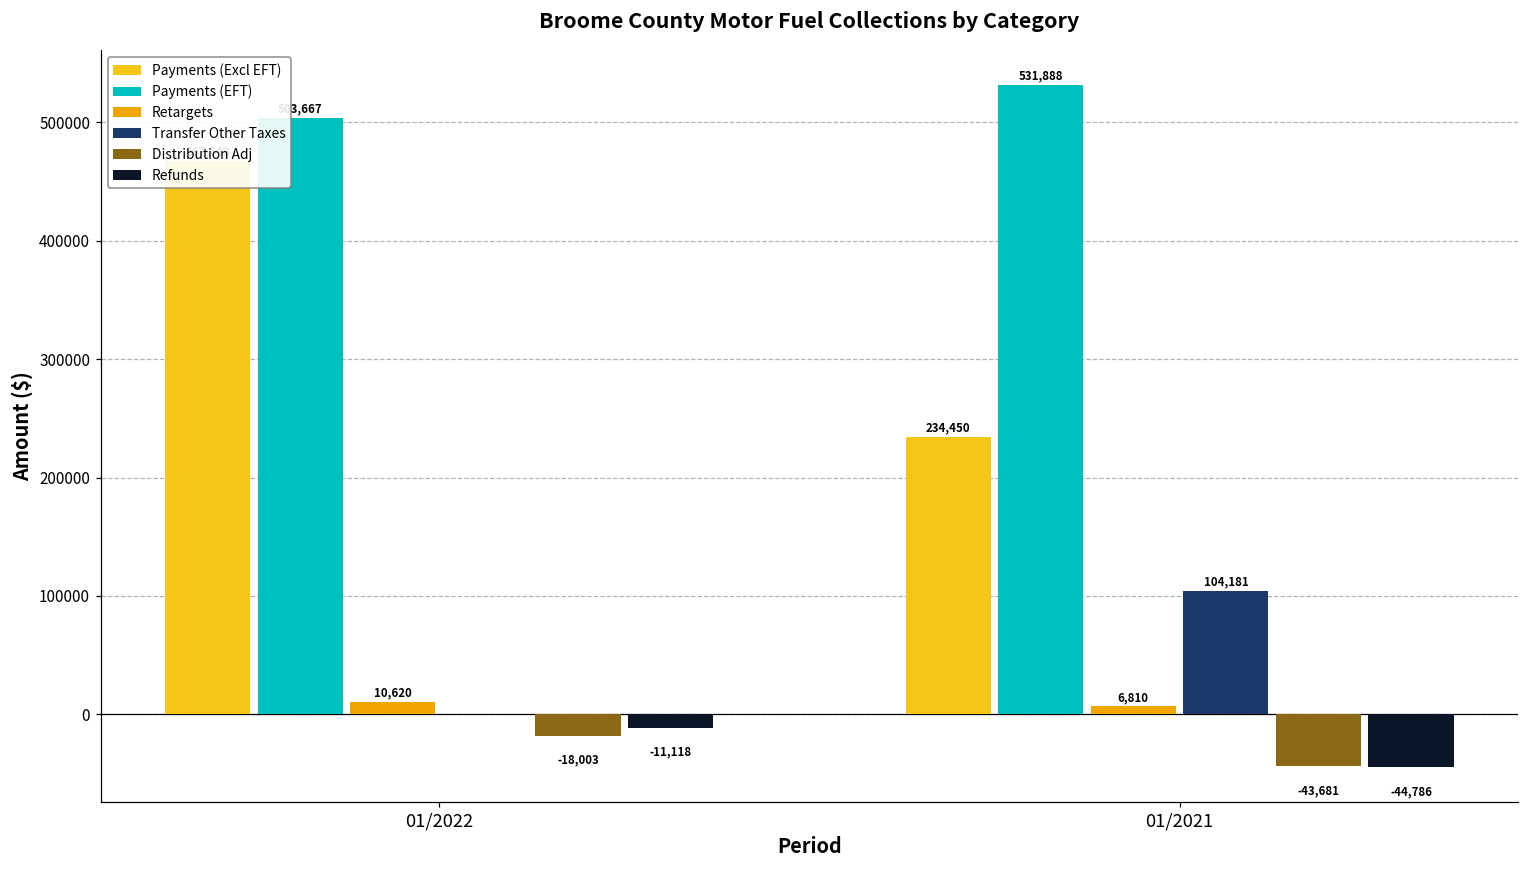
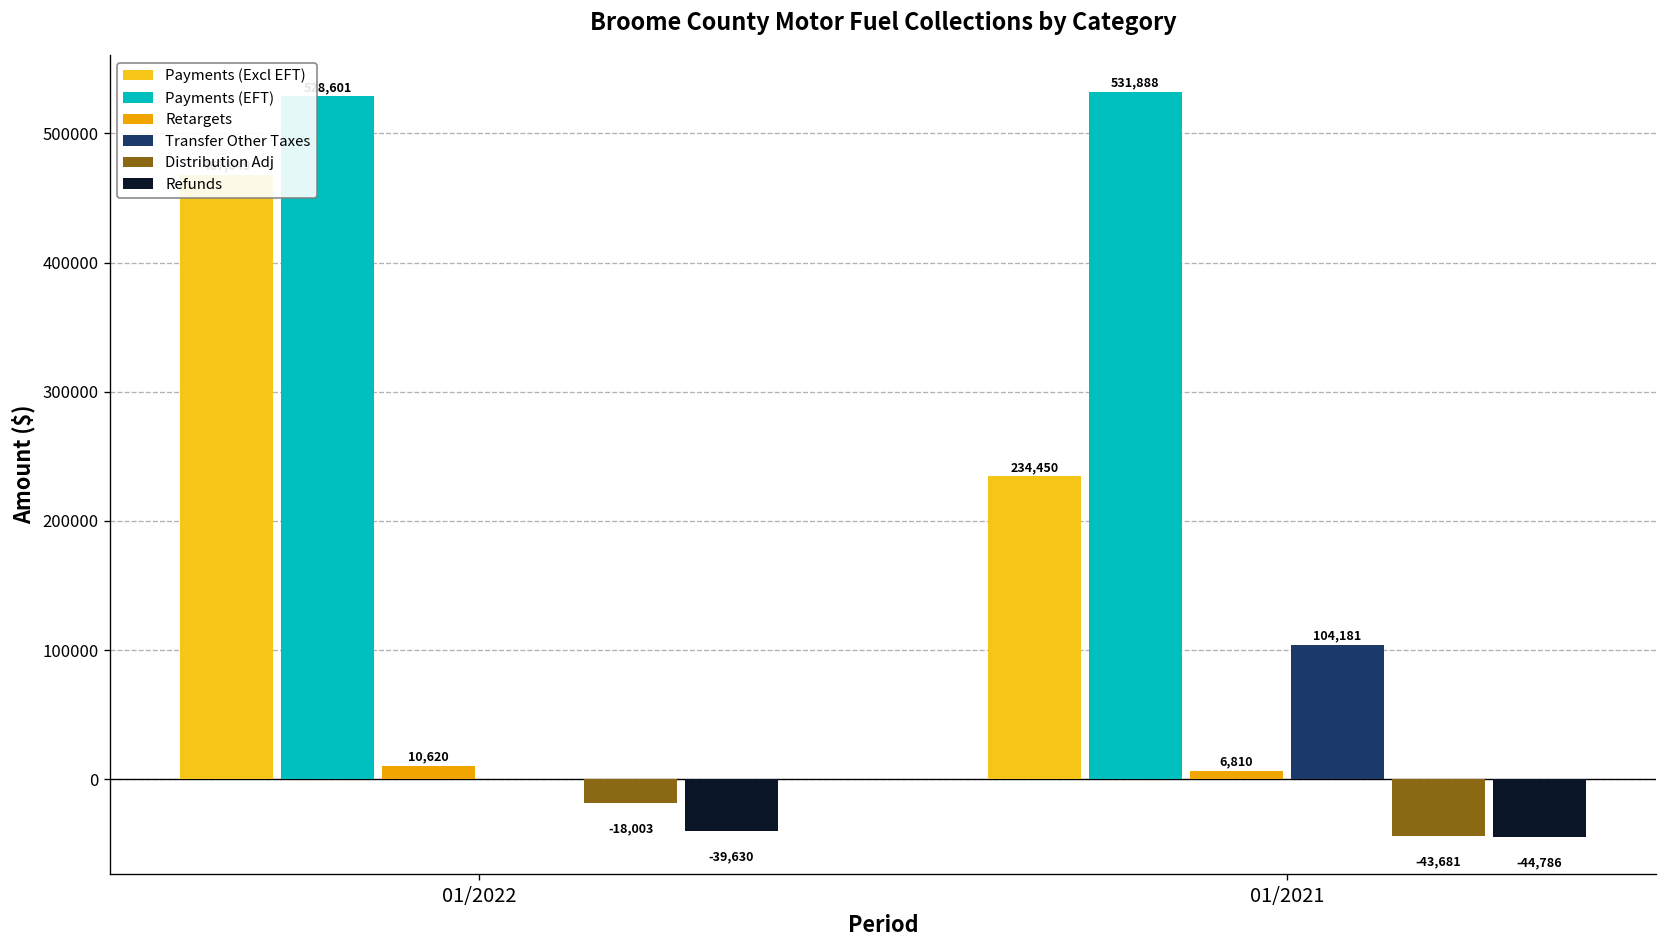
Payments (EFT), 01/2022: 504000 -> 529000
Refunds, 01/2022: -11,118 -> -39,630
